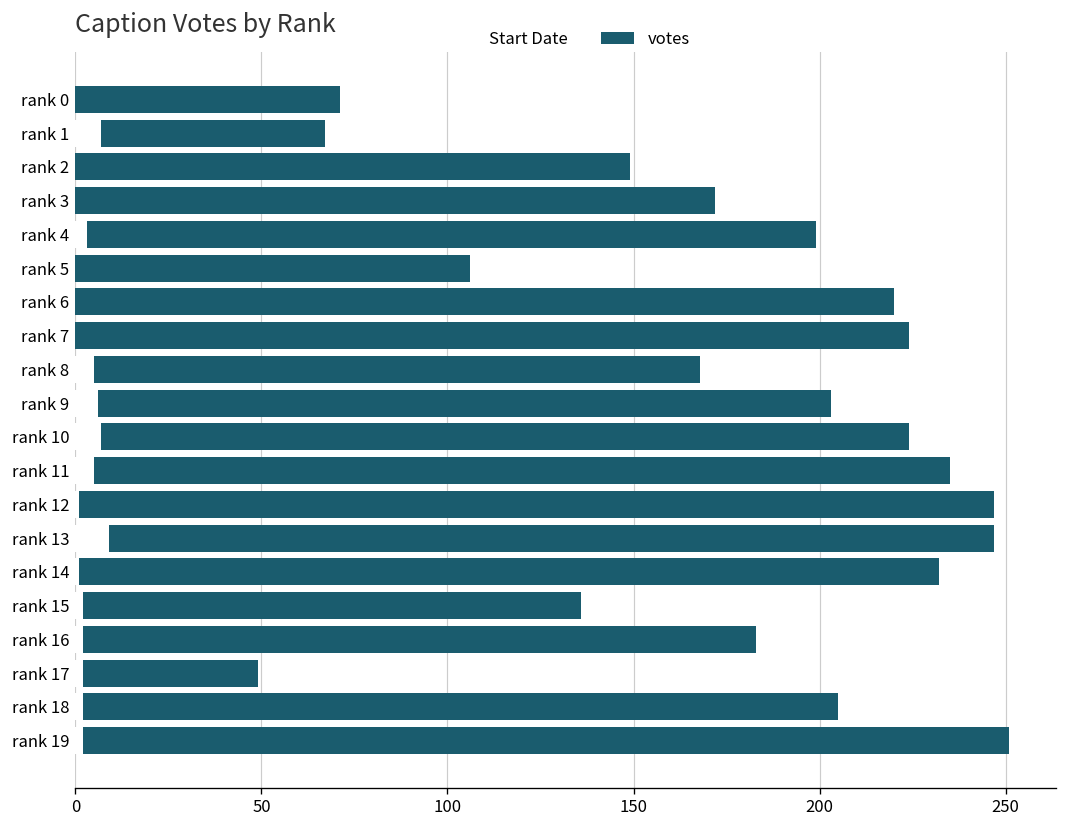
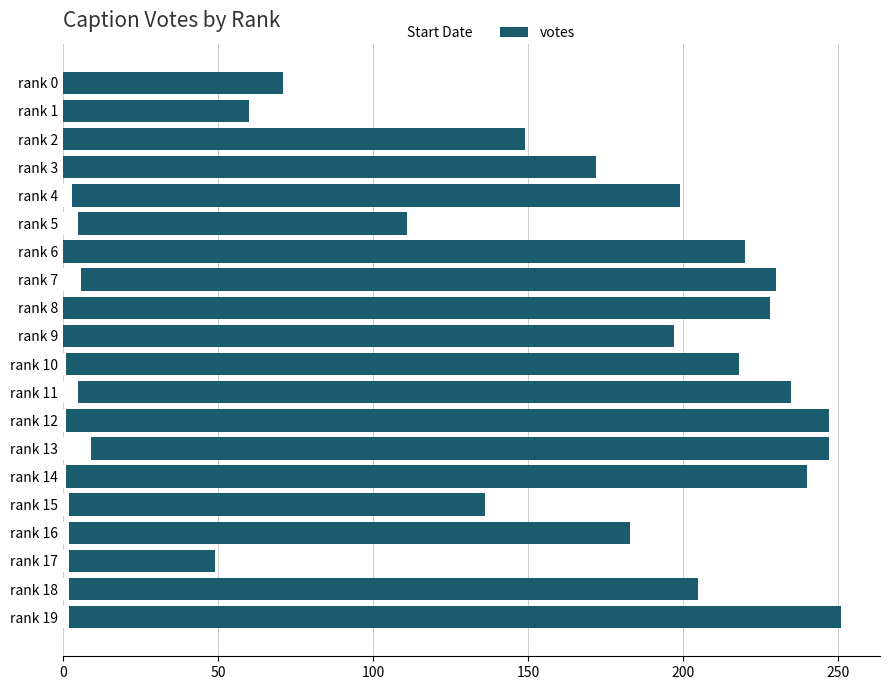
Start Date, rank 1: 7 -> 0
Start Date, rank 5: 0 -> 5
Start Date, rank 7: 0 -> 6
Start Date, rank 8: 5 -> 0
votes, rank 8: 163 -> 228
Start Date, rank 9: 6 -> 0
Start Date, rank 10: 7 -> 1
votes, rank 14: 231 -> 239
